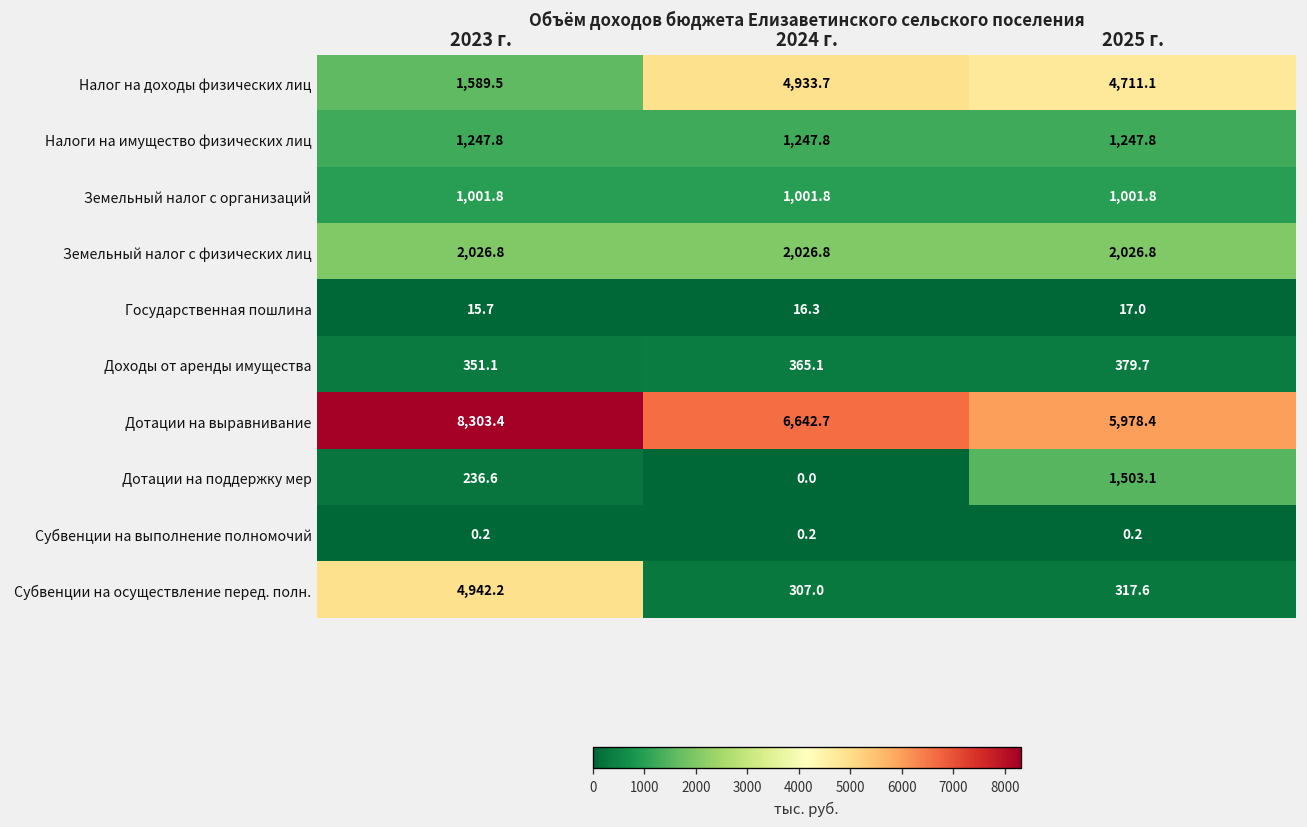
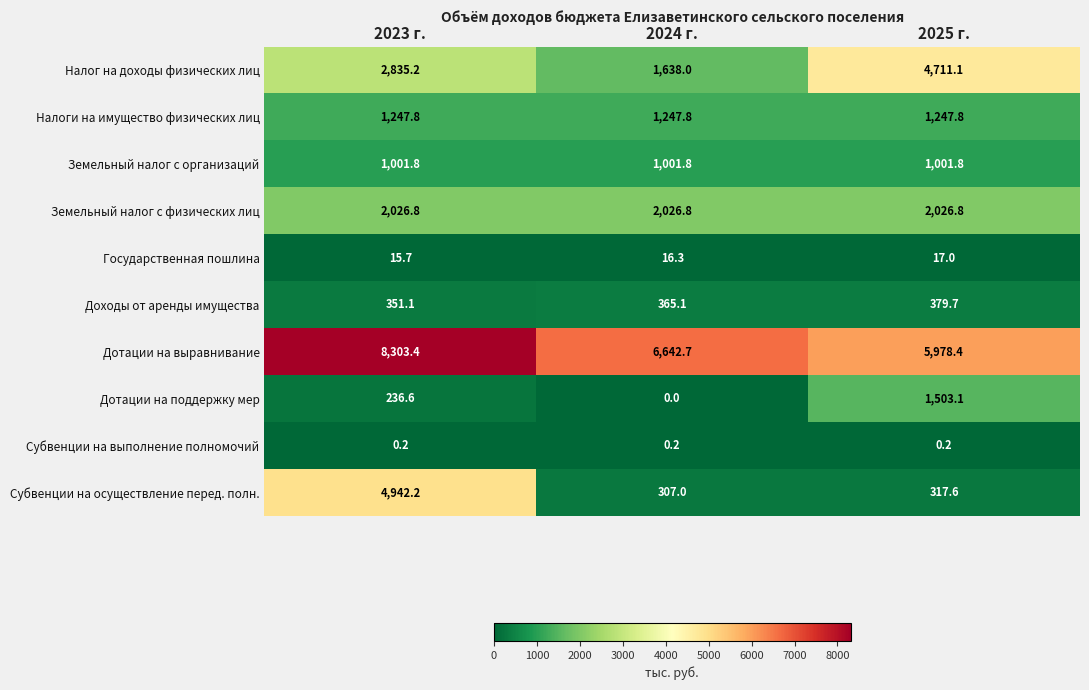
Налог на доходы физических лиц, 2023 г.: 1,589.5 -> 2,835.2
Налог на доходы физических лиц, 2024 г.: 4,933.7 -> 1,638.0
